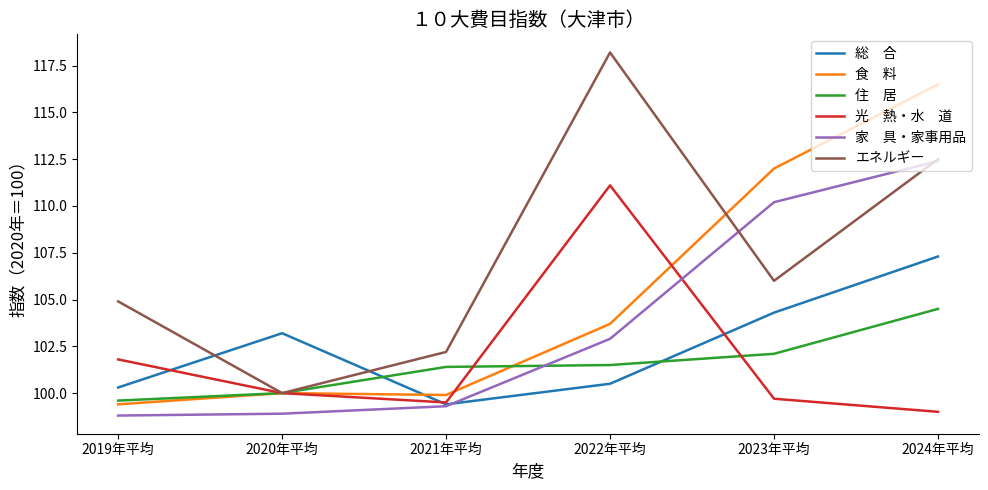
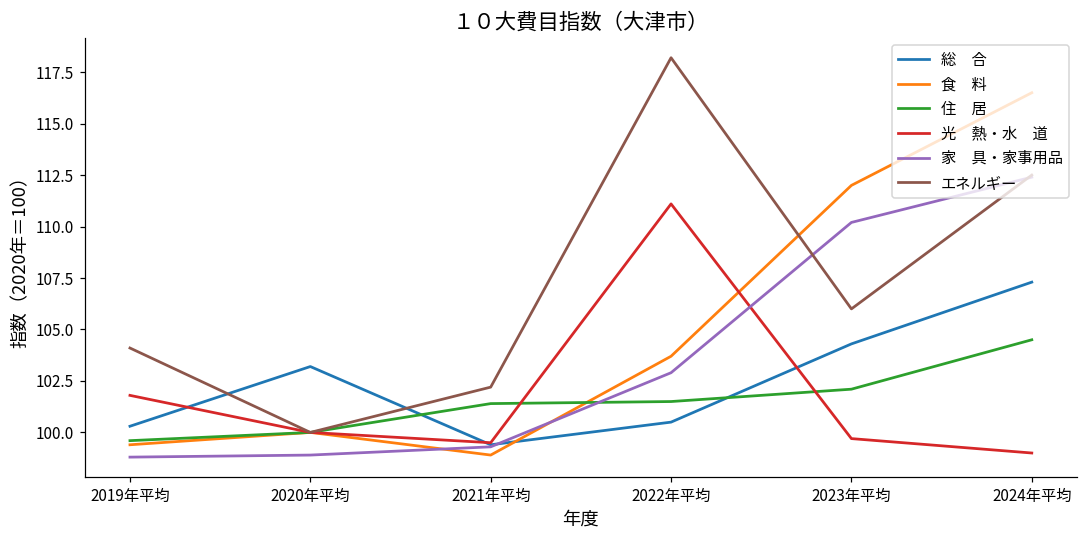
エネルギー, 2019年平均: 104.9 -> 104.1
食 料, 2021年平均: 99.9 -> 98.9
